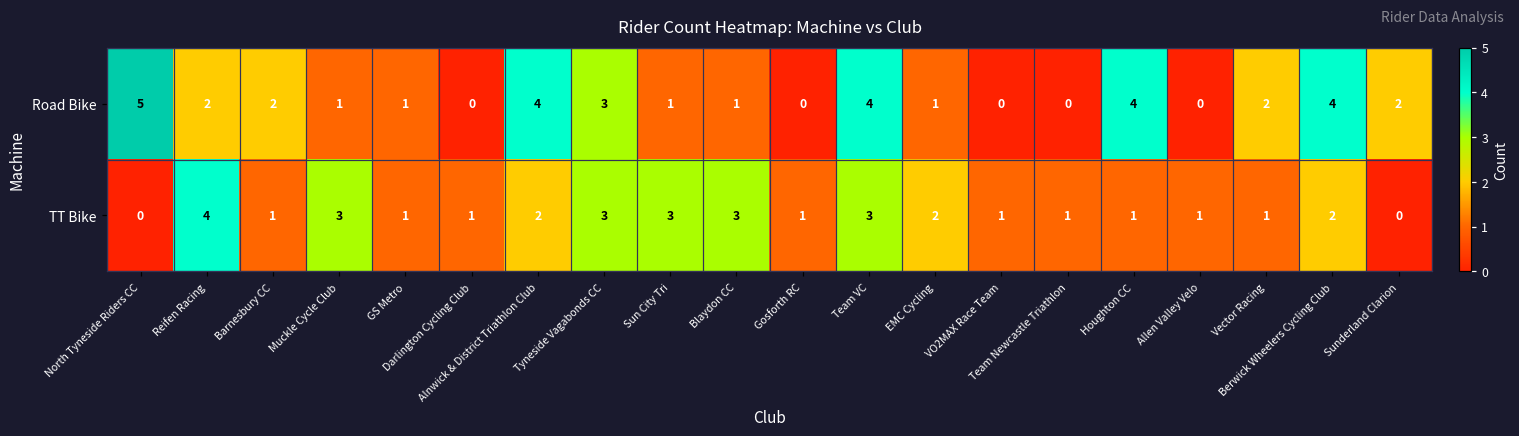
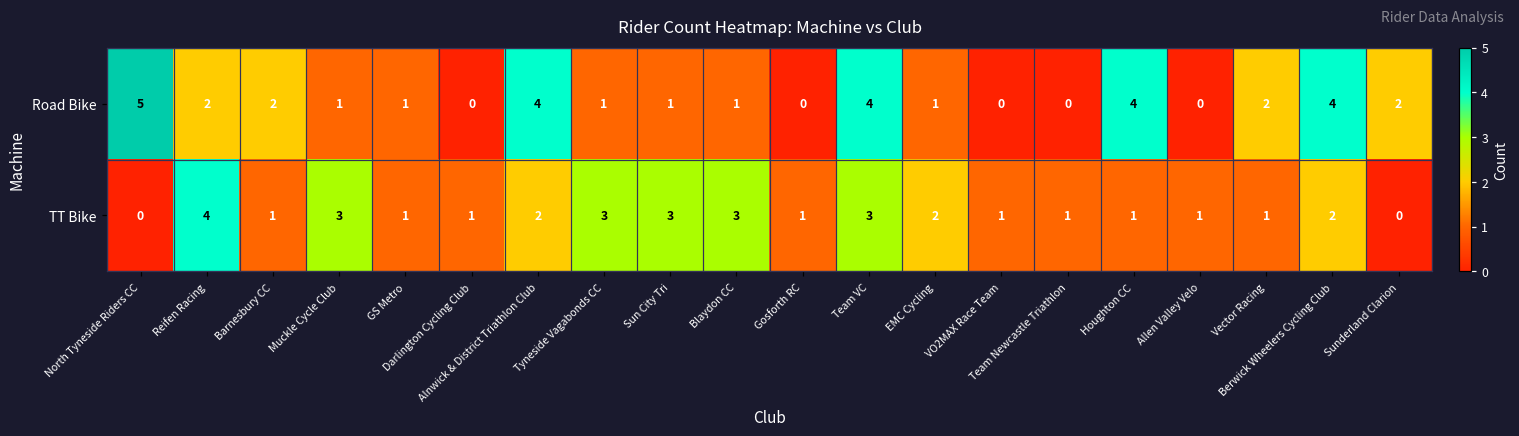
Road Bike, Tyneside Vagabonds CC: 3 -> 1
